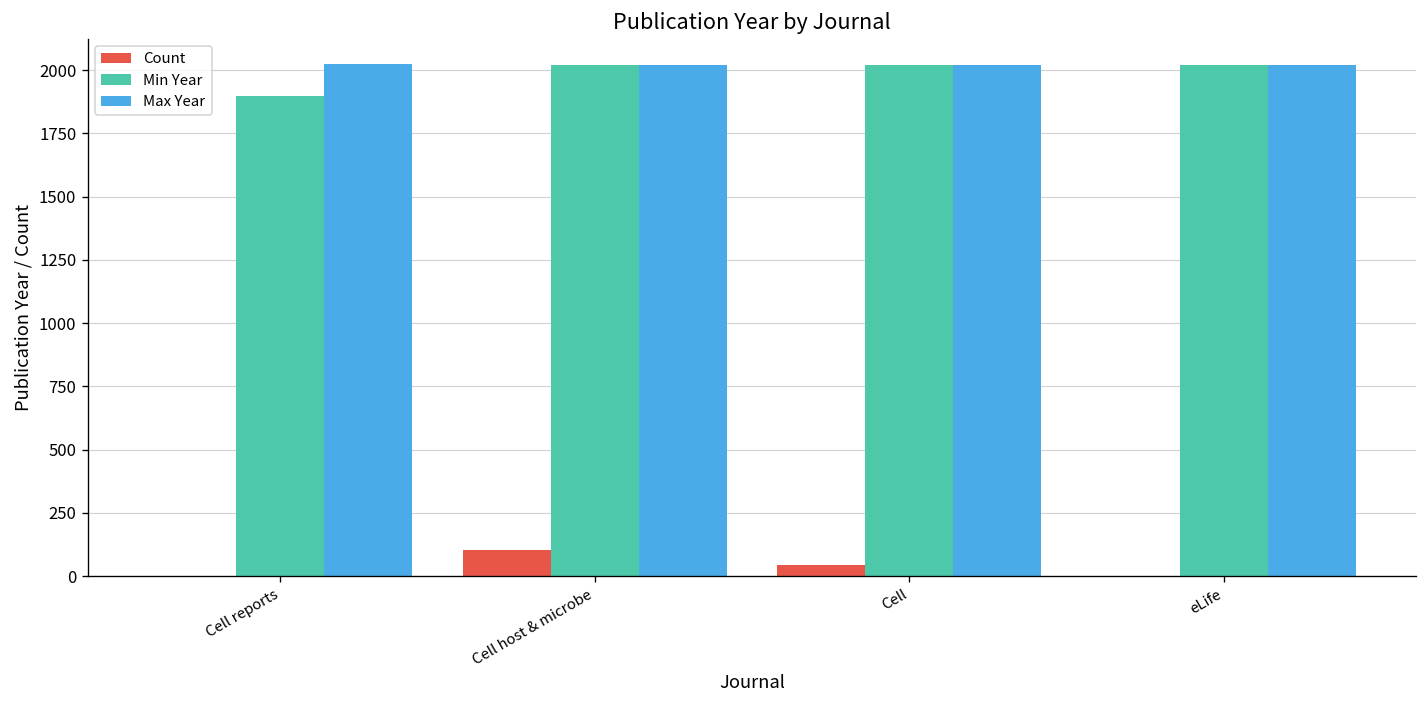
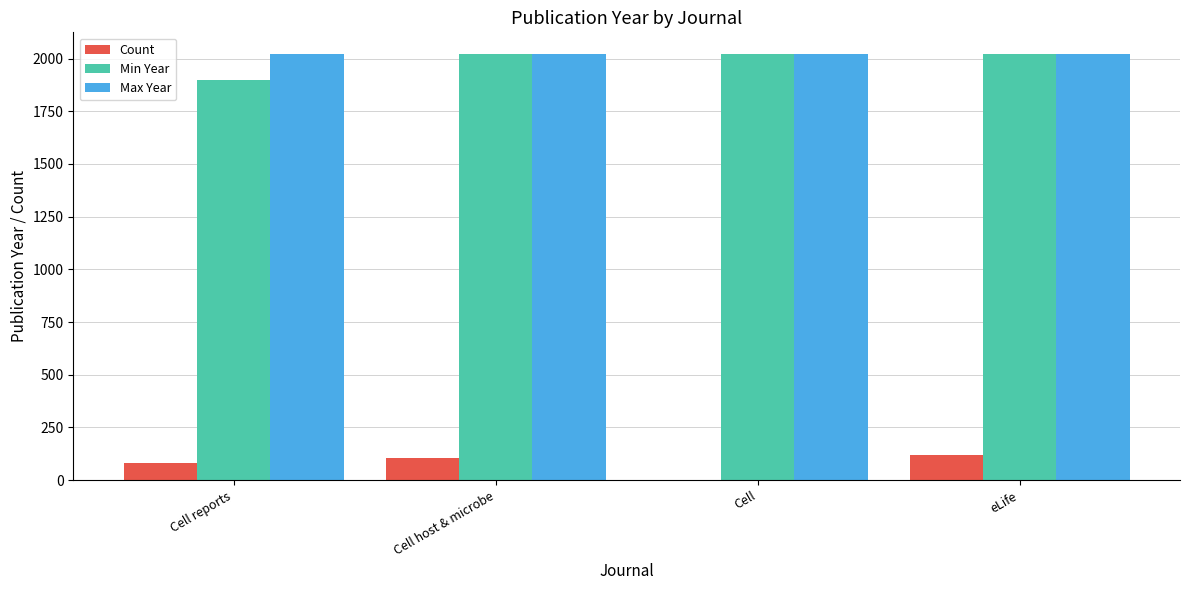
Count, Cell reports: 0 -> 80
Count, Cell: 50 -> 0
Count, eLife: 0 -> 120
